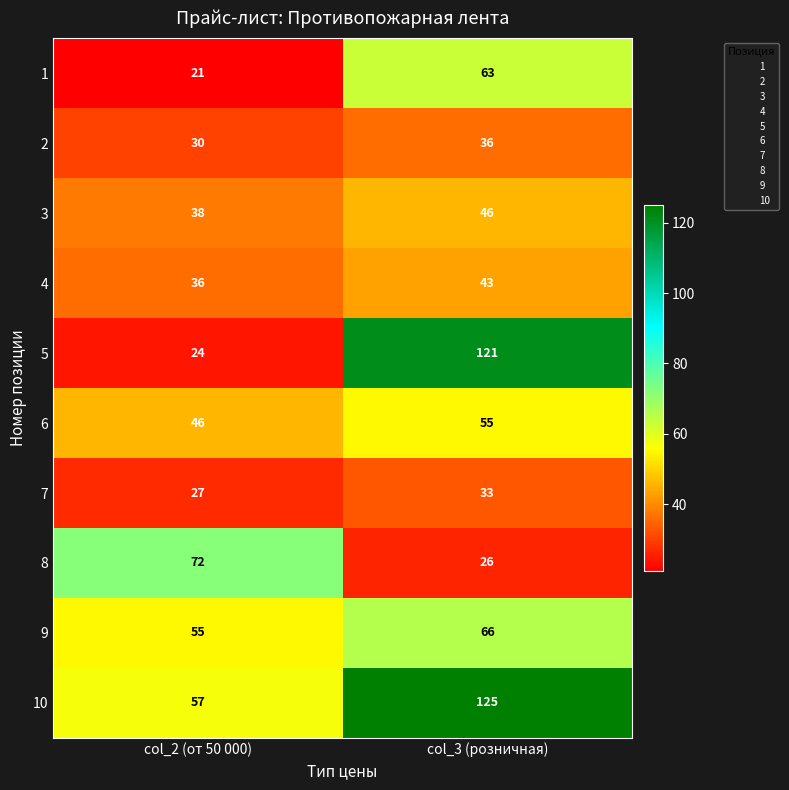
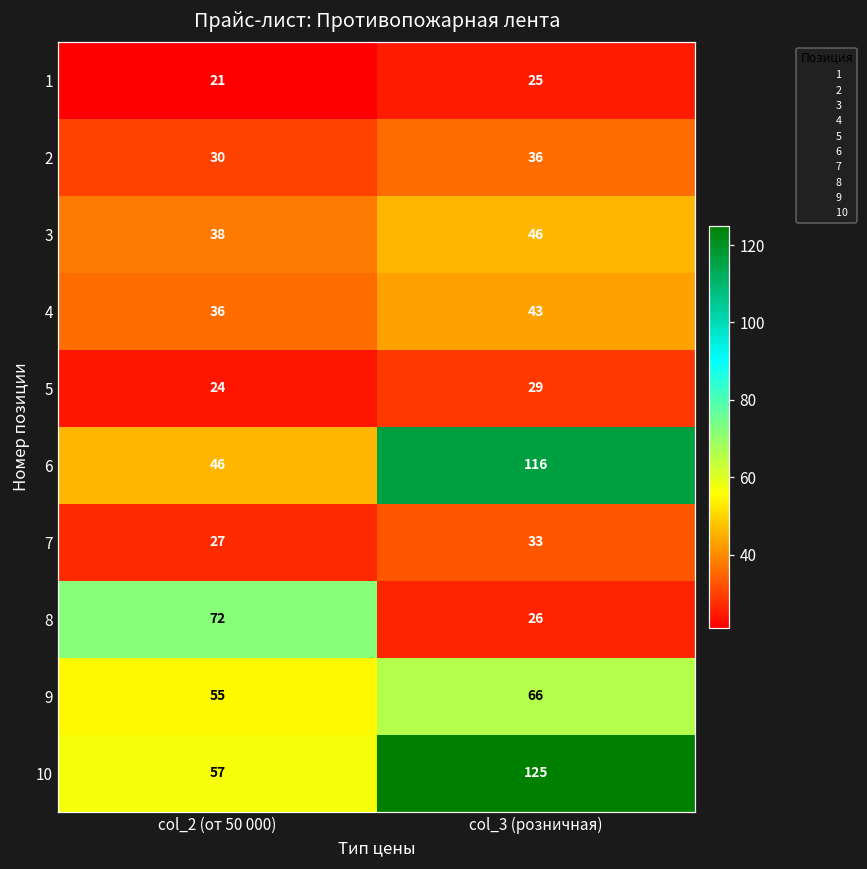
1, col_3 (розничная): 63 -> 25
5, col_3 (розничная): 121 -> 29
6, col_3 (розничная): 55 -> 116
